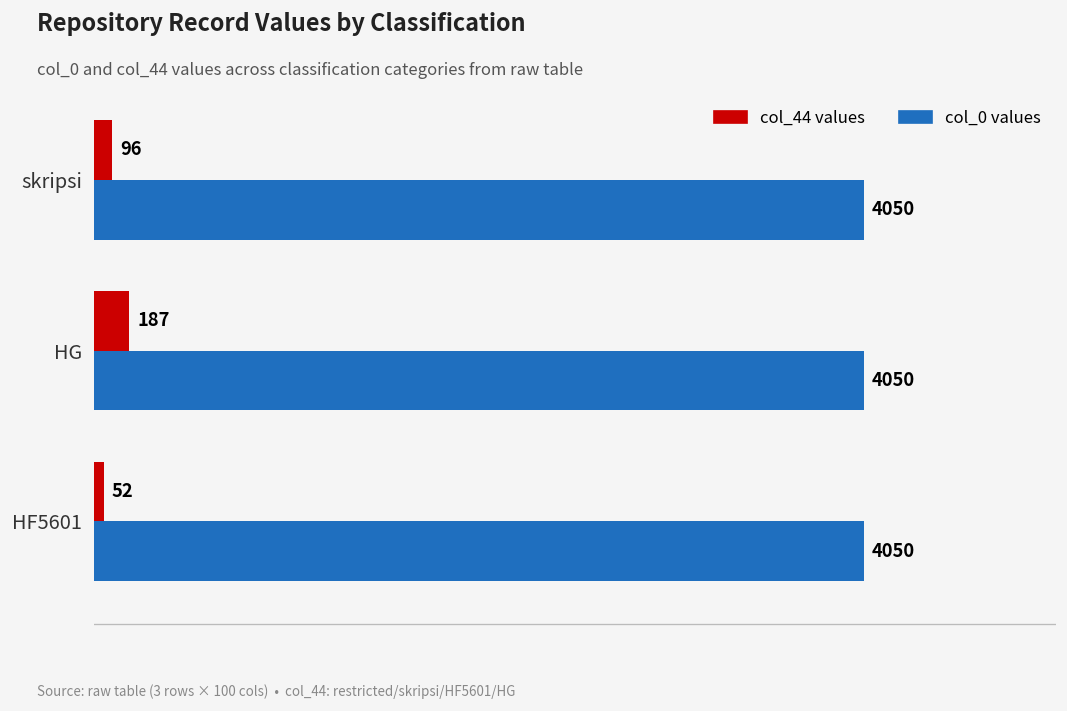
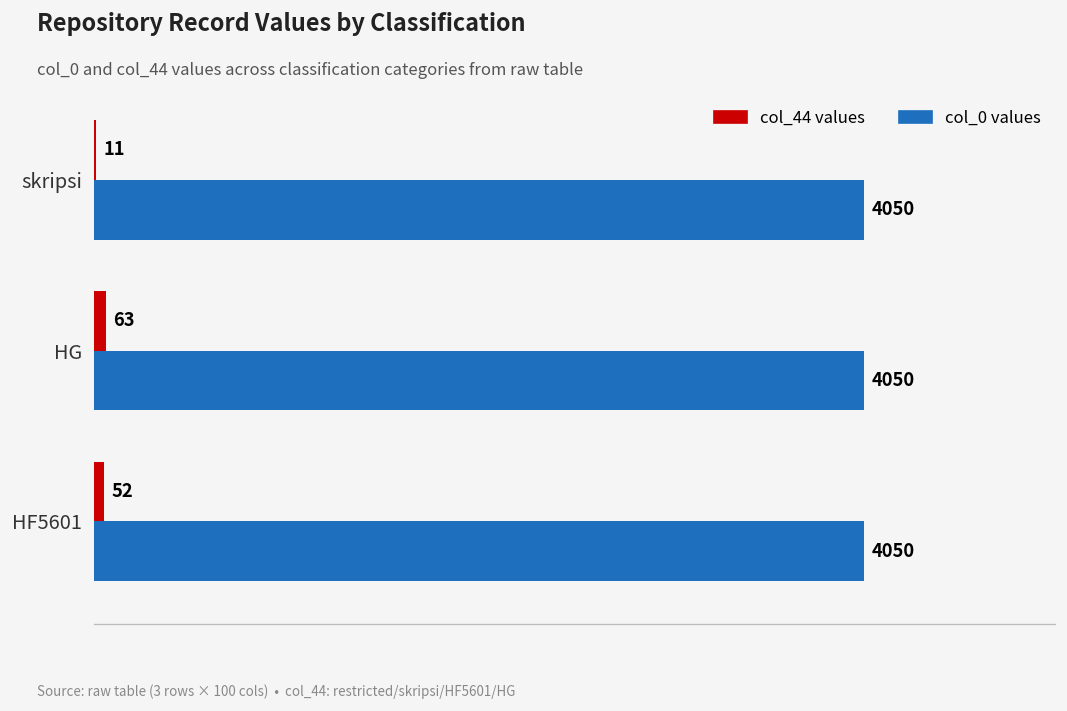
col_44 values, skripsi: 96 -> 11
col_44 values, HG: 187 -> 63
